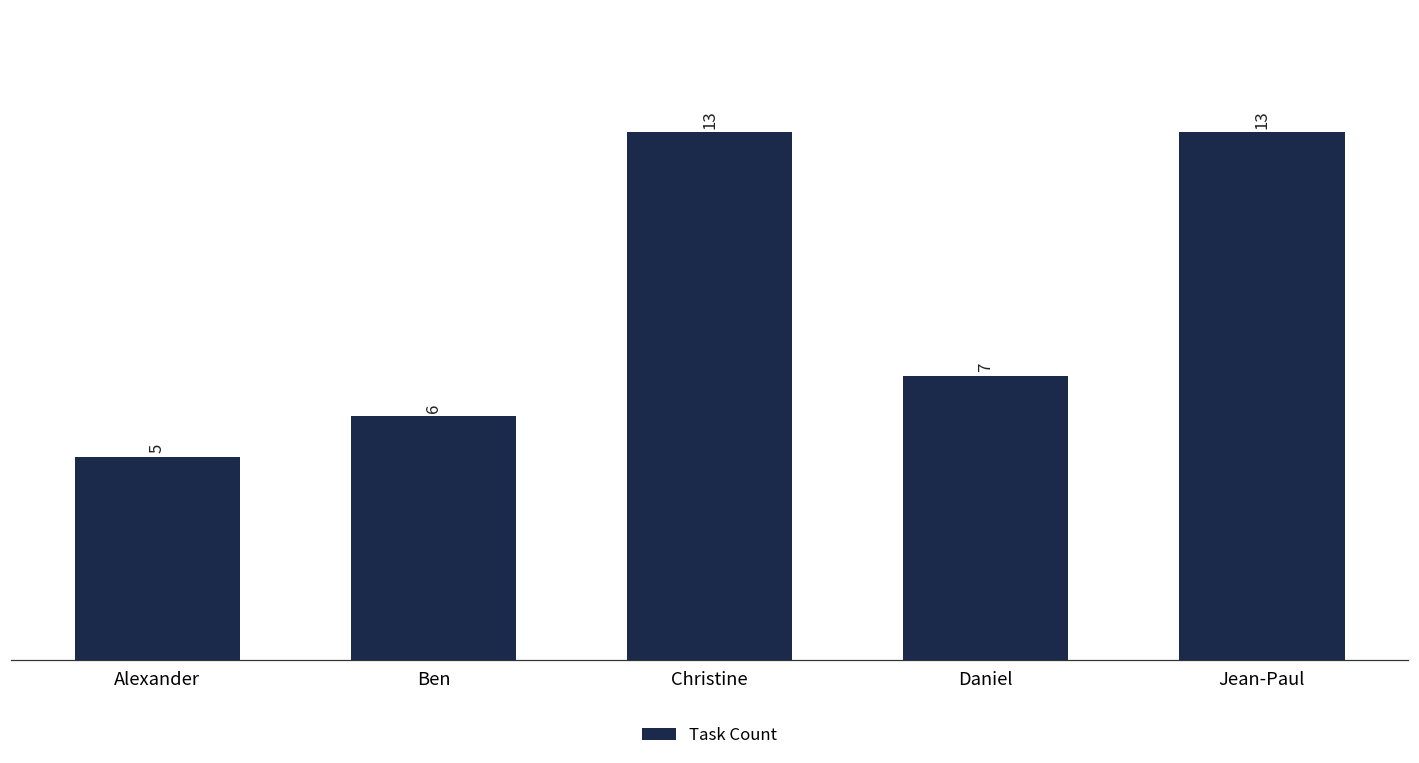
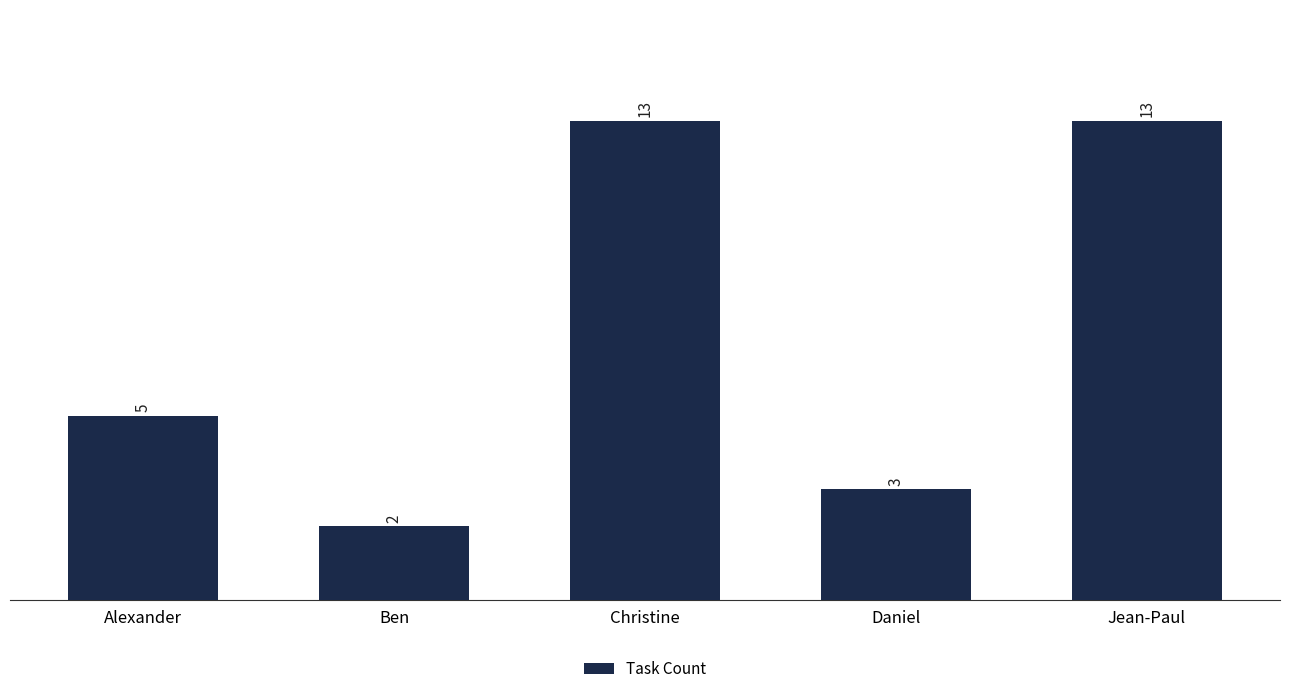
Ben: 6 -> 2
Daniel: 7 -> 3
